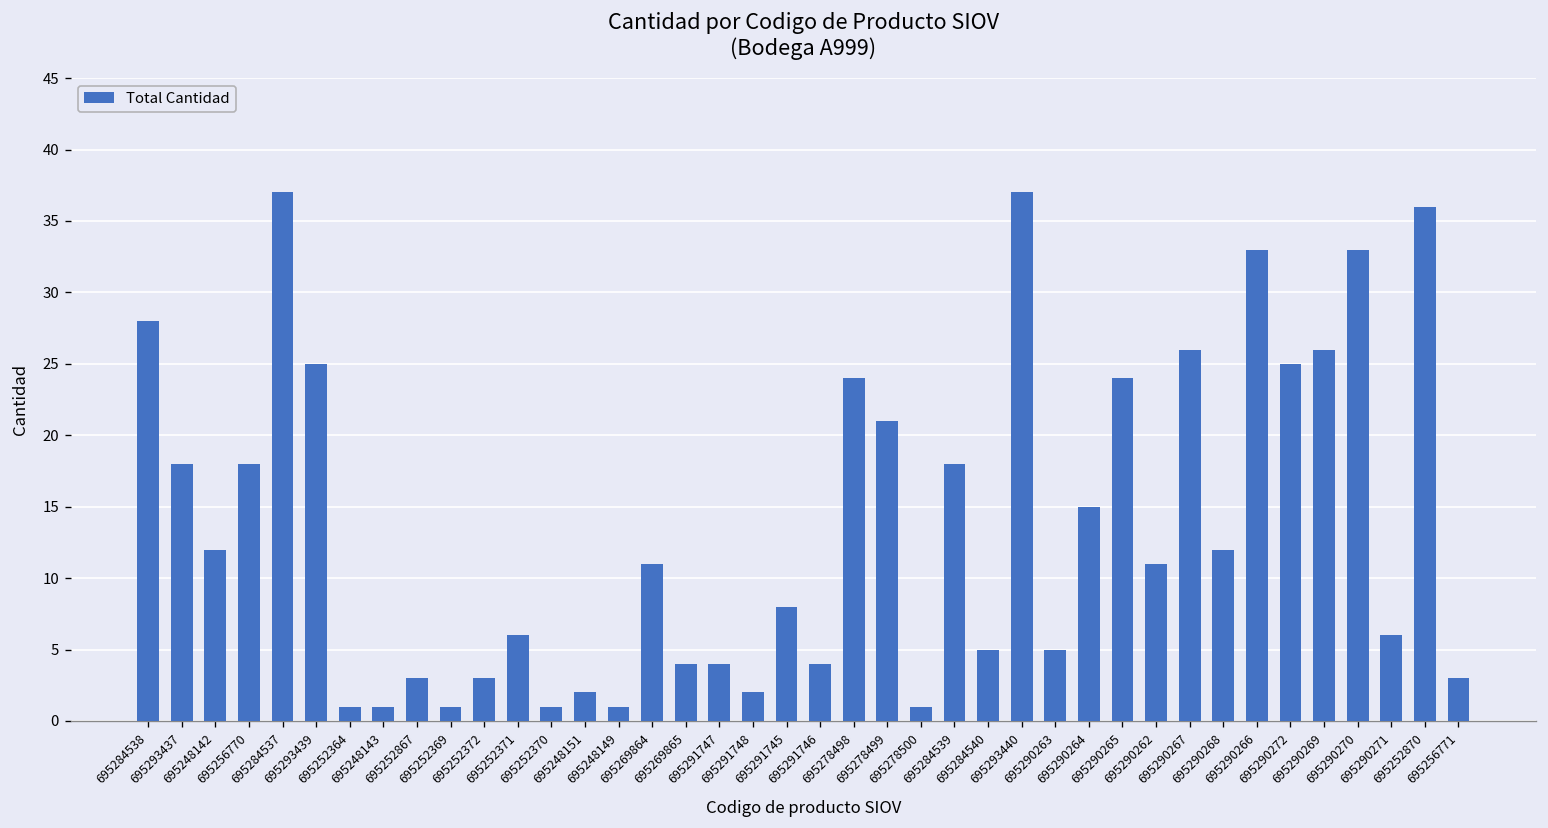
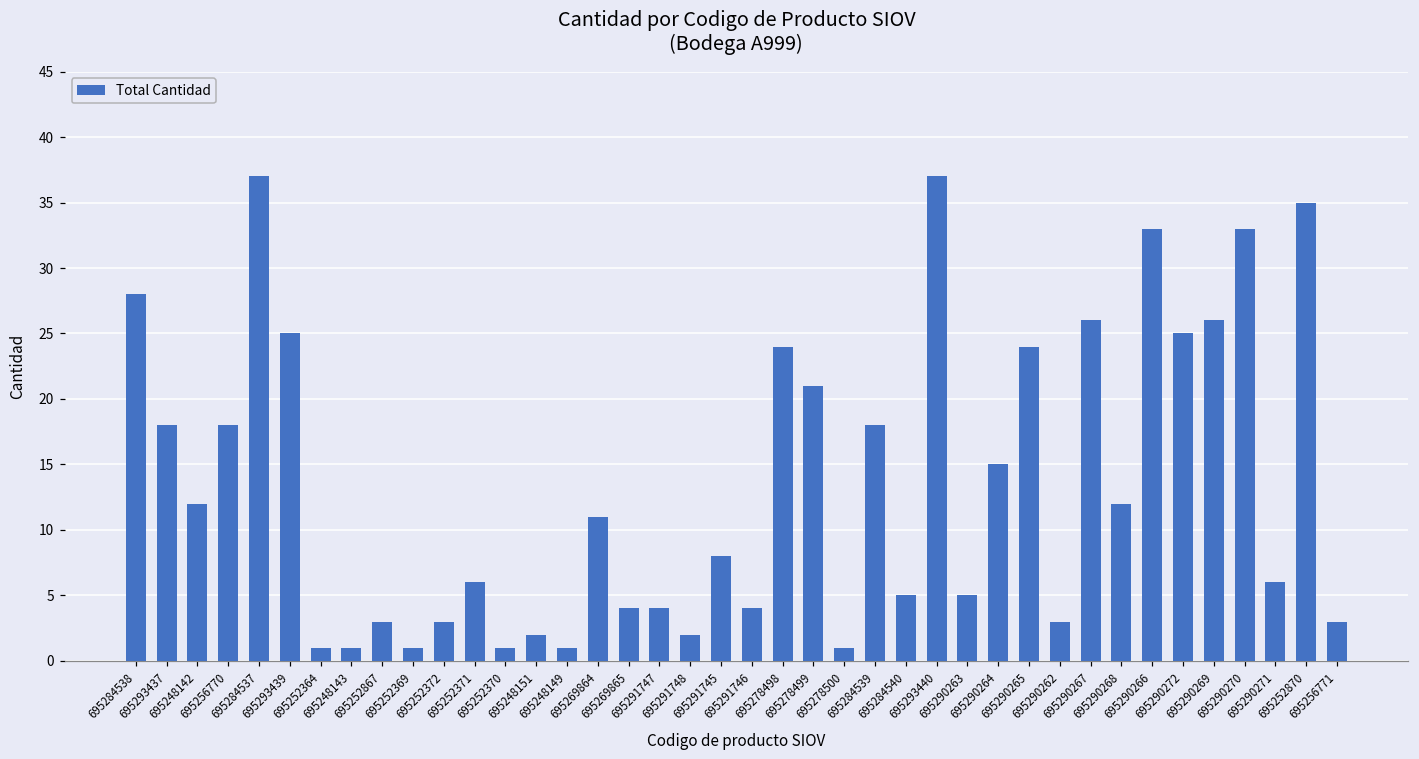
695290262: 11 -> 3
695252870: 36 -> 35
